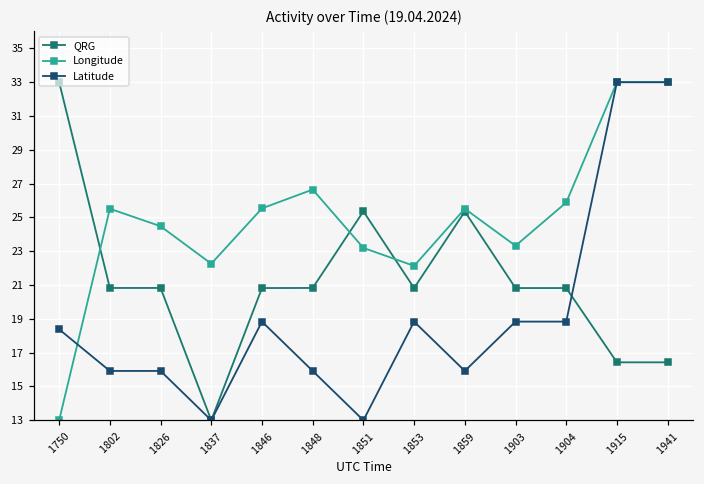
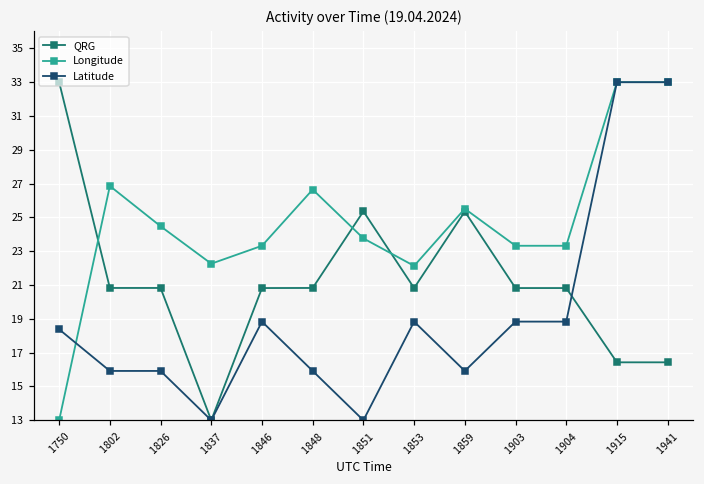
Longitude, 1802: 25.5 -> 26.9
Longitude, 1846: 25.5 -> 23.3
Longitude, 1851: 23.2 -> 23.8
Longitude, 1904: 25.9 -> 23.3
